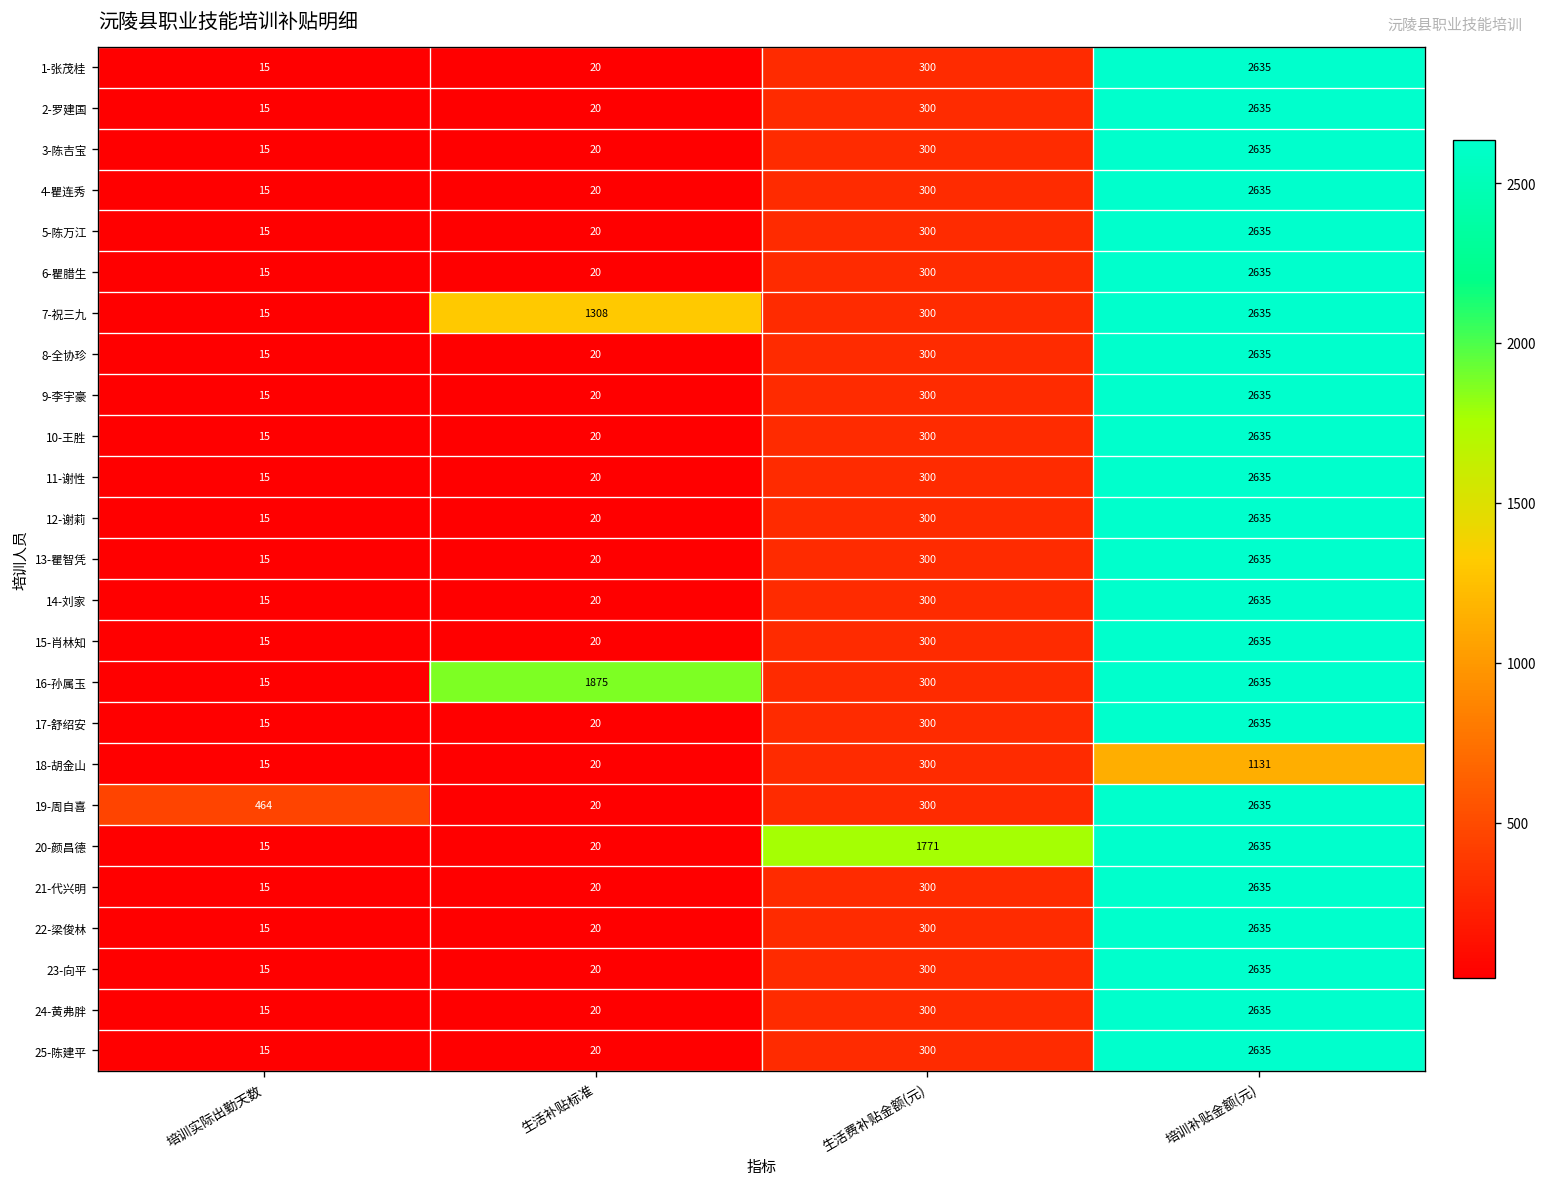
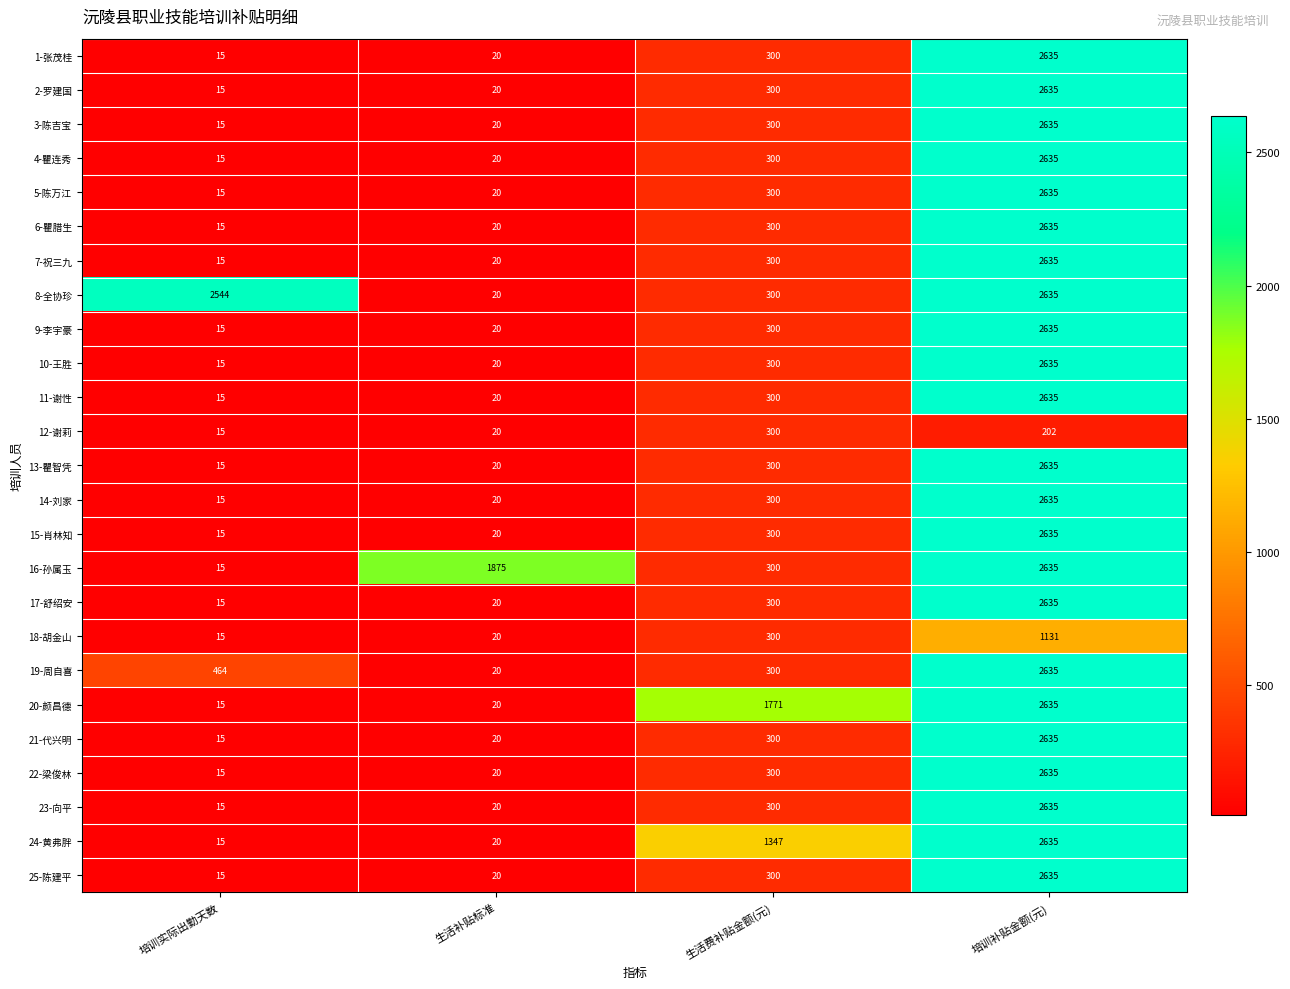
7-祝三九, 生活补贴标准: 1308 -> 20
8-全协珍, 培训实际出勤天数: 15 -> 2544
12-谢莉, 培训补贴金额(元): 2635 -> 202
24-黄弗胖, 生活费补贴金额(元): 300 -> 1347
